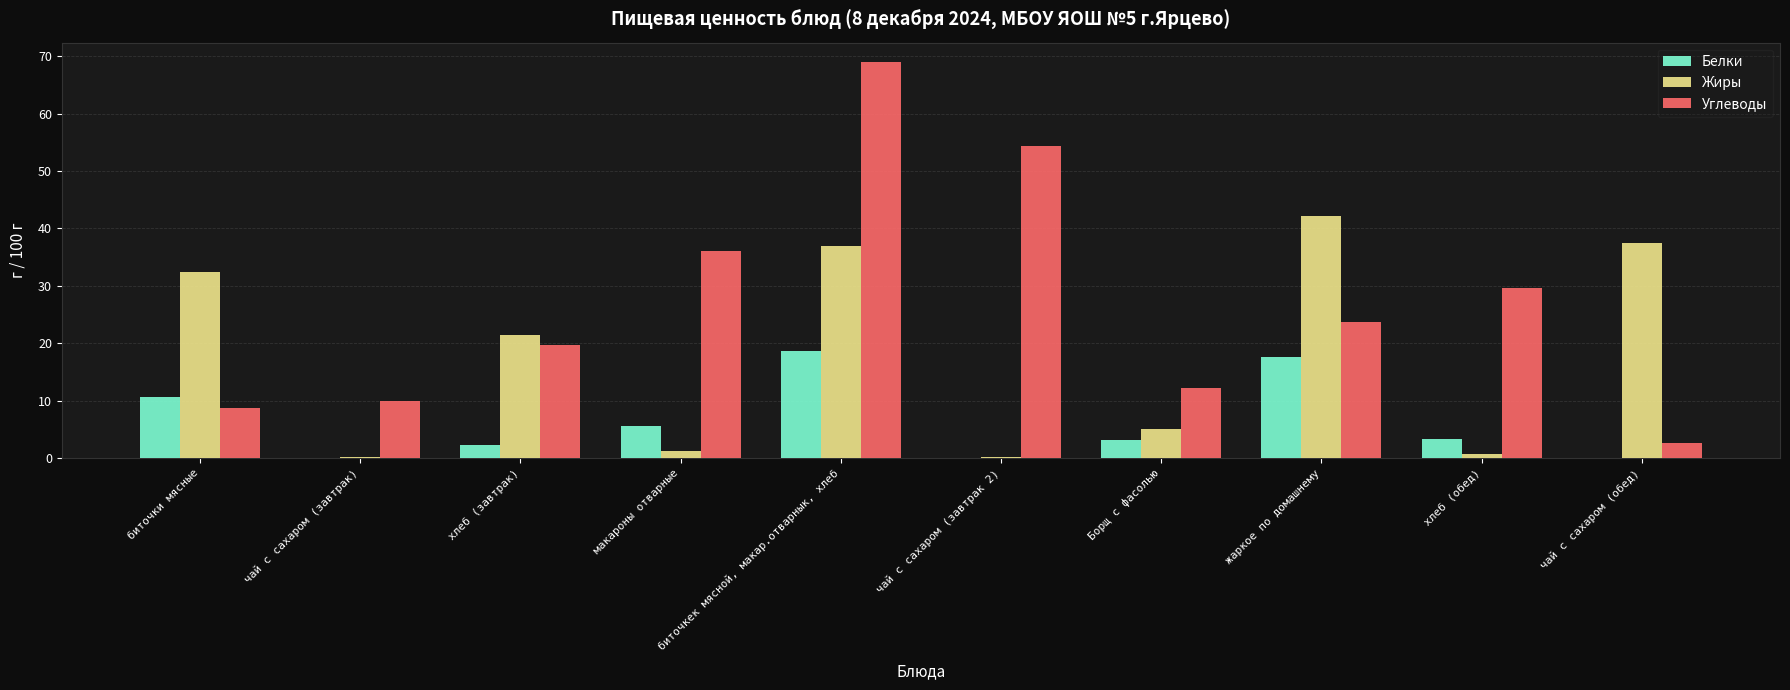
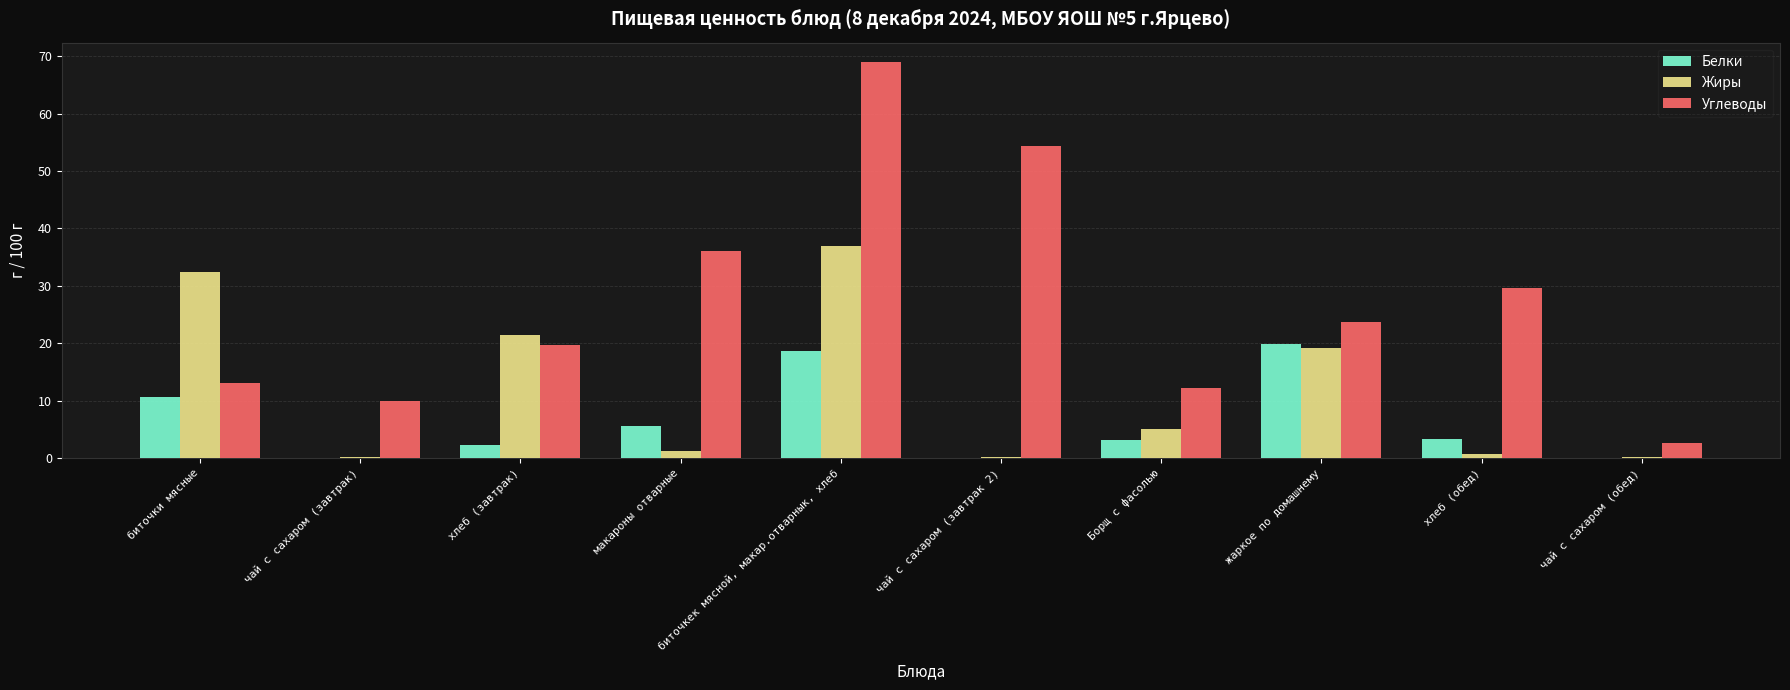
Углеводы, биточки мясные: 9 -> 13
Белки, жаркое по домашнему: 18 -> 20
Жиры, жаркое по домашнему: 42 -> 19
Жиры, чай с сахаром (обед): 37 -> 0
